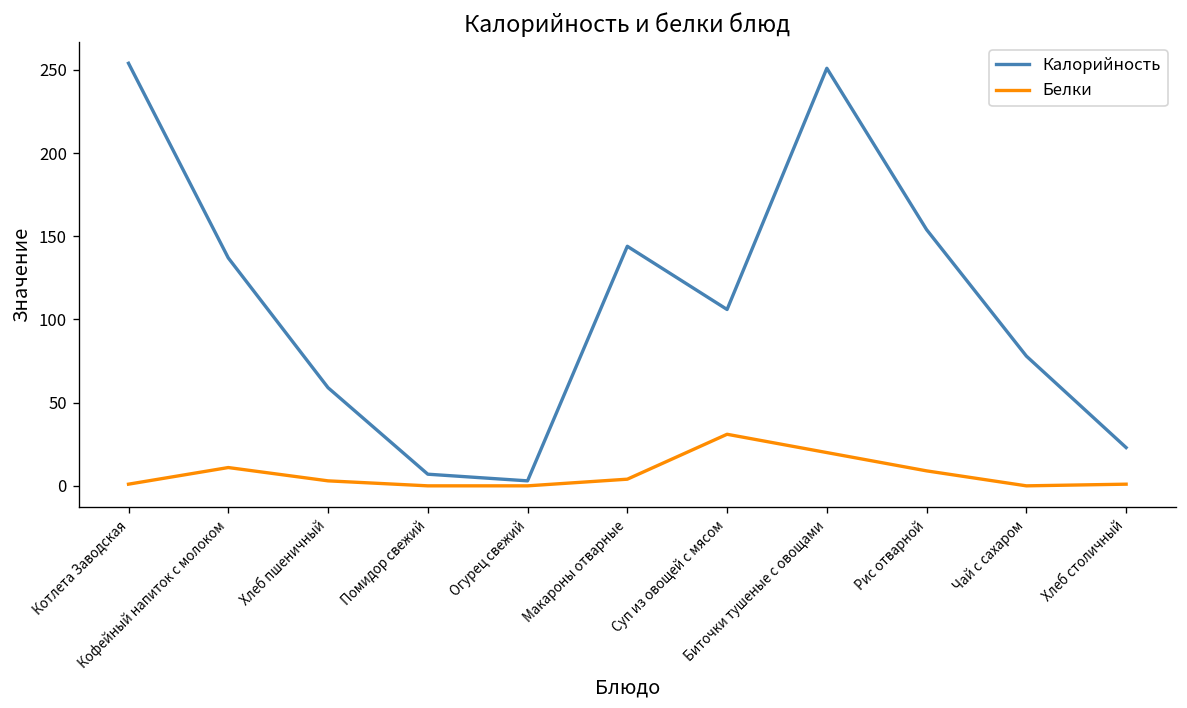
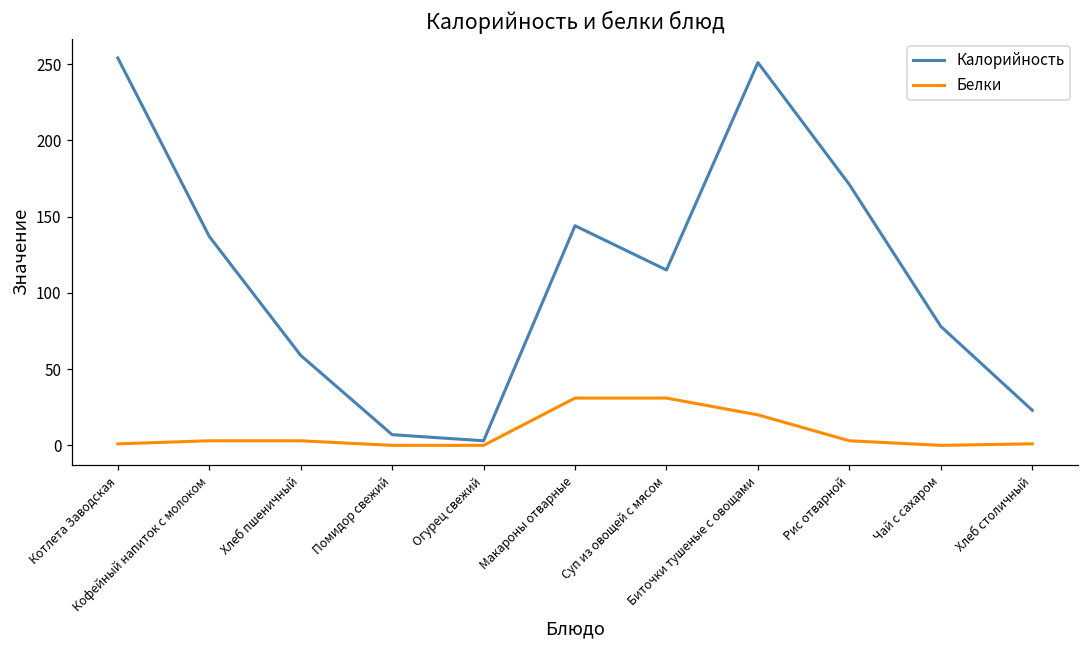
Белки, Кофейный напиток с молоком: 11 -> 3
Белки, Макароны отварные: 4 -> 31
Калорийность, Суп из овощей с мясом: 106 -> 115
Калорийность, Рис отварной: 154 -> 171
Белки, Рис отварной: 9 -> 3
